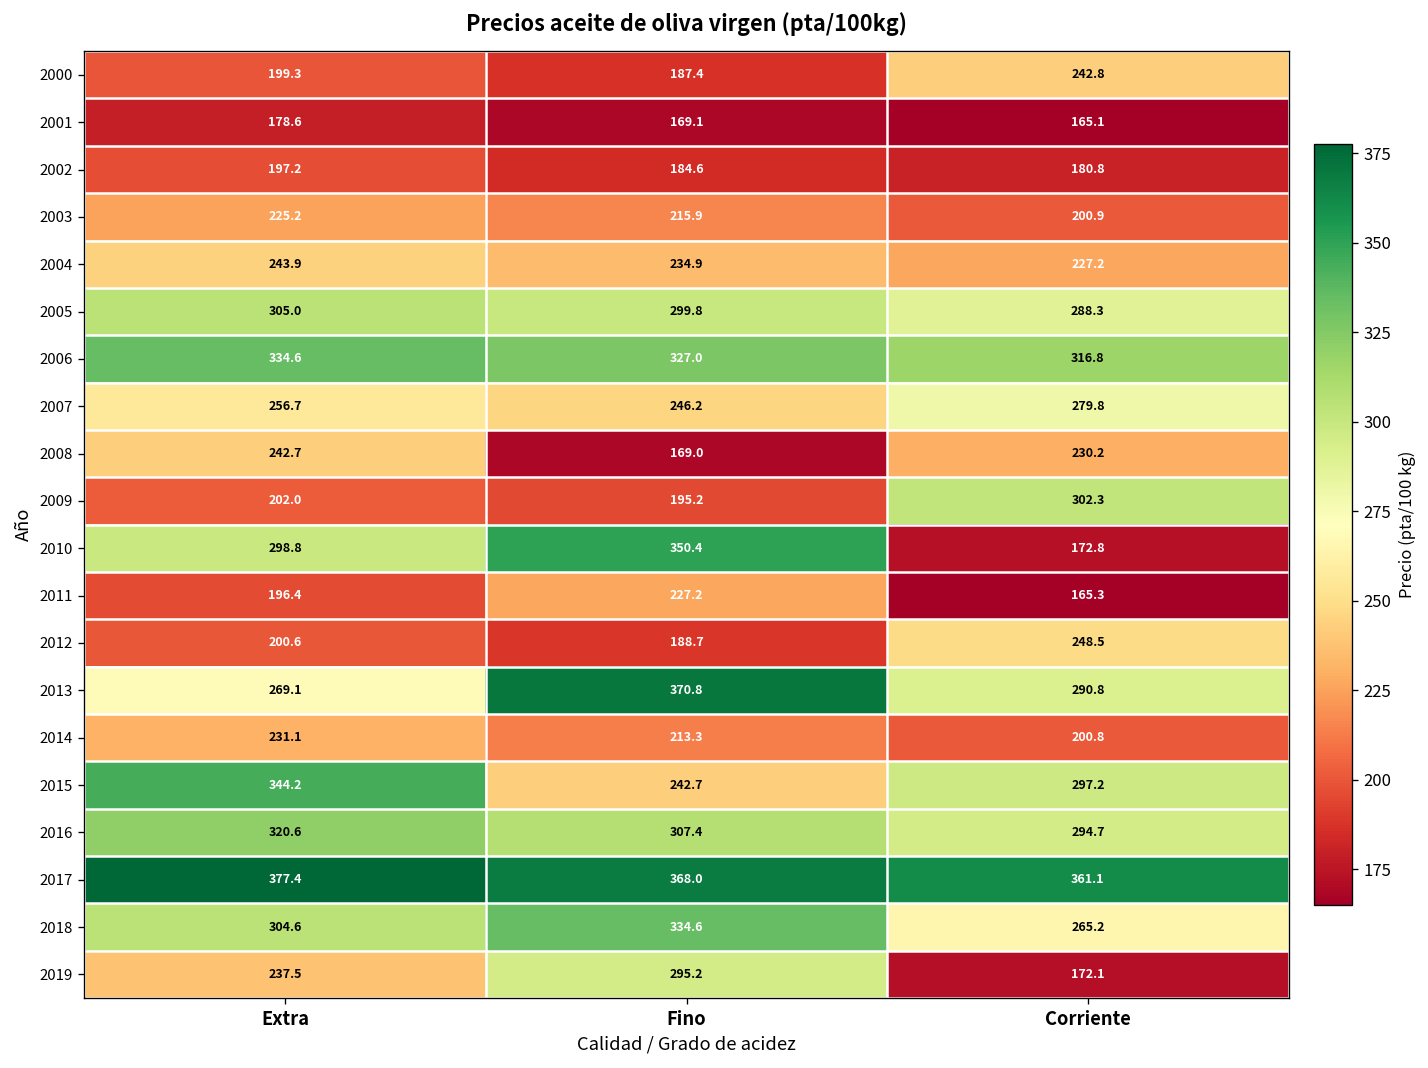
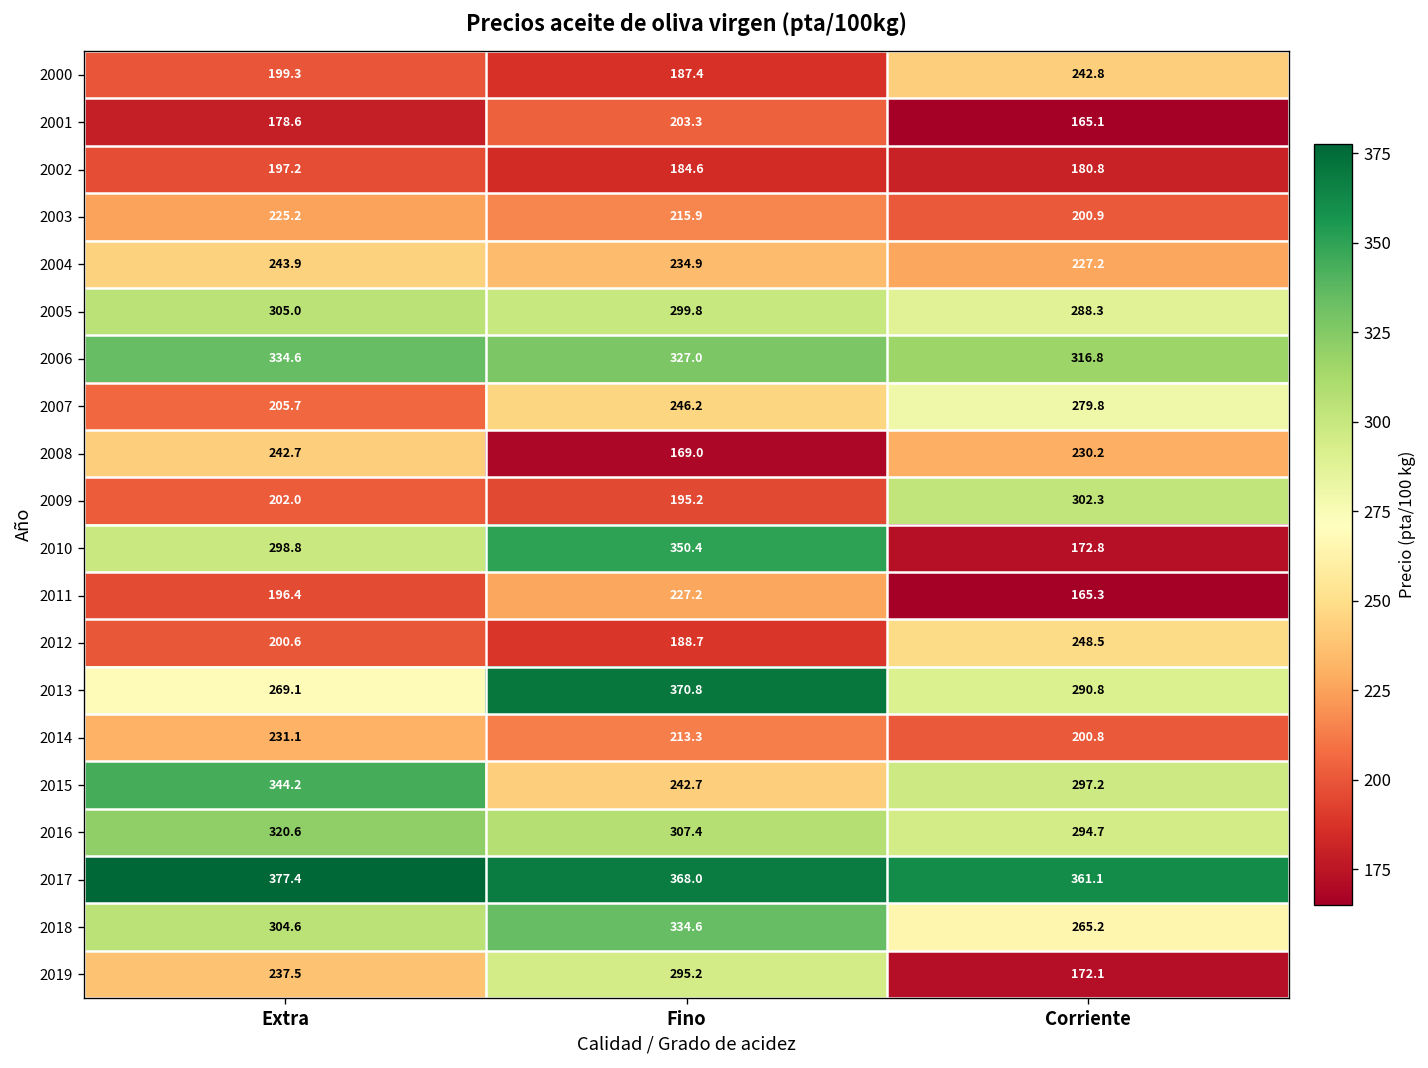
2001, Fino: 169.1 -> 203.3
2007, Extra: 256.7 -> 205.7
